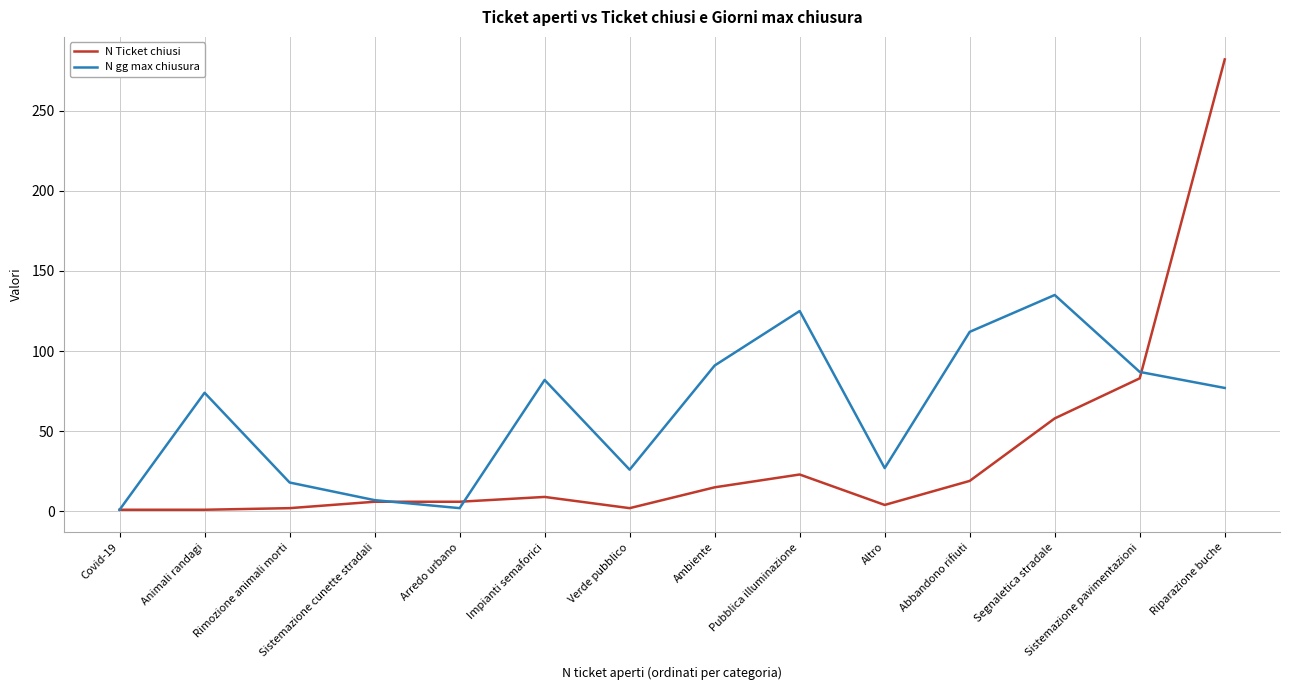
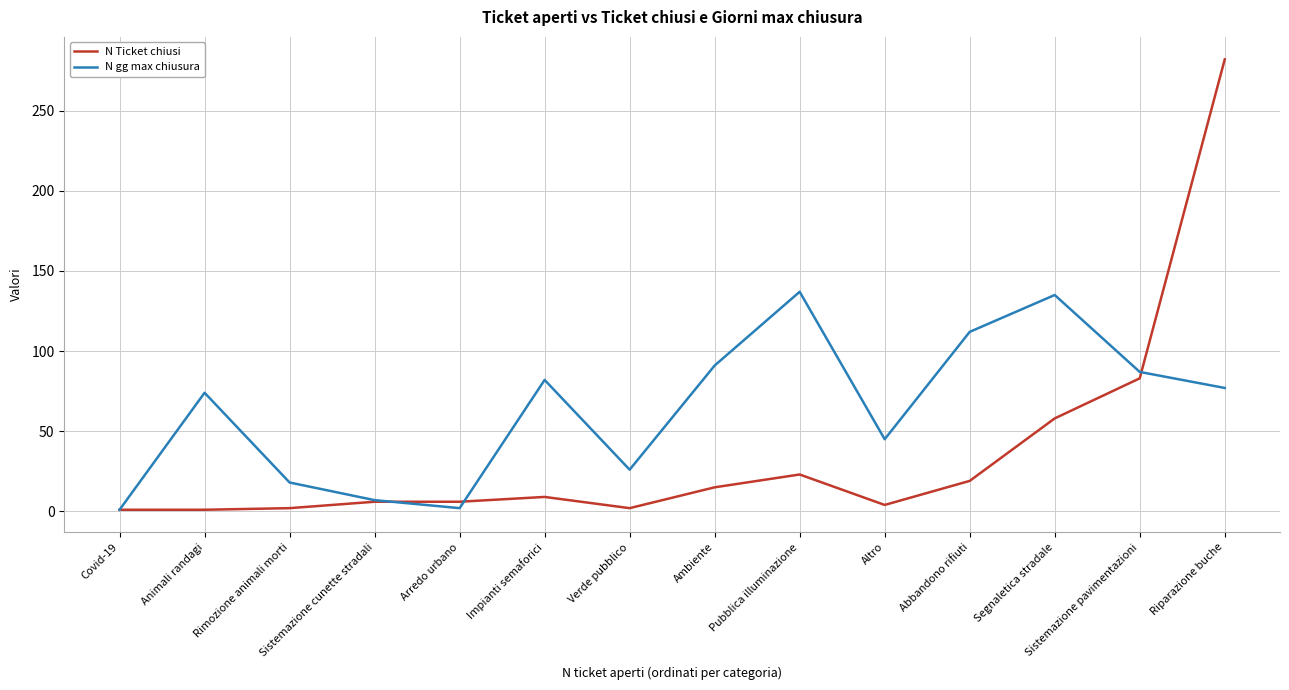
N gg max chiusura, Pubblica illuminazione: 125 -> 137
N gg max chiusura, Altro: 27 -> 45
